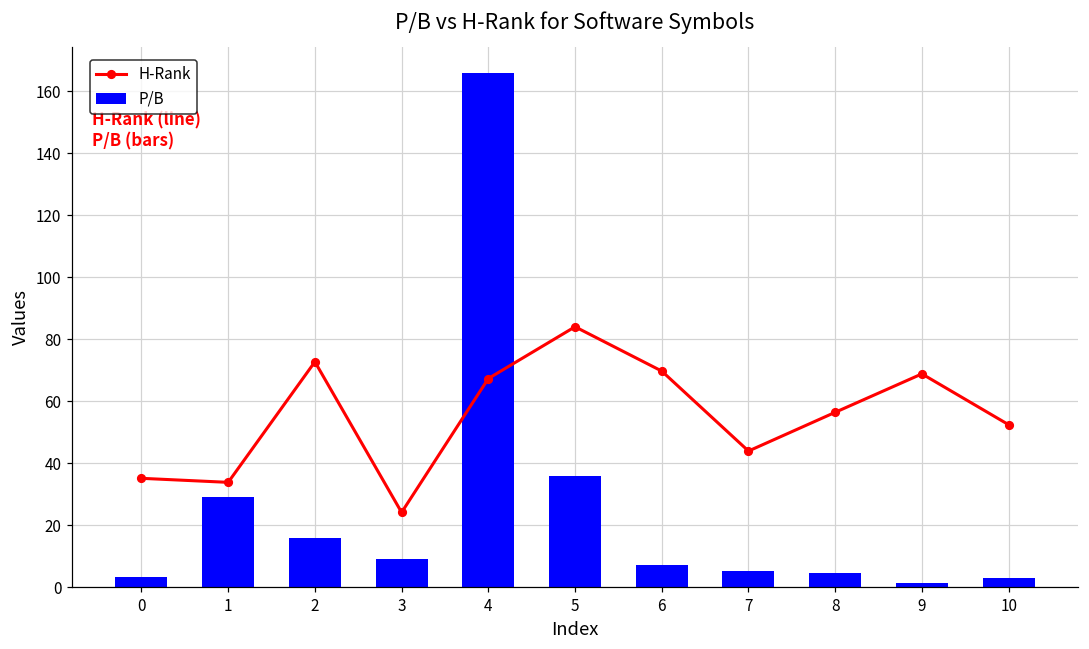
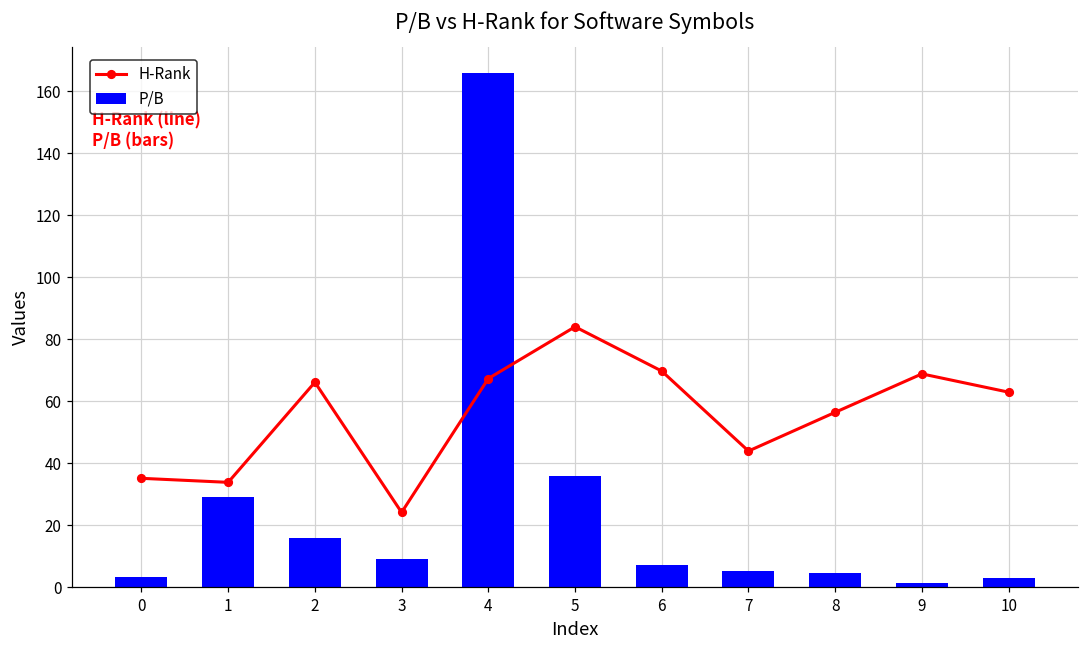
H-Rank, 2: 73 -> 66
H-Rank, 10: 52 -> 63
